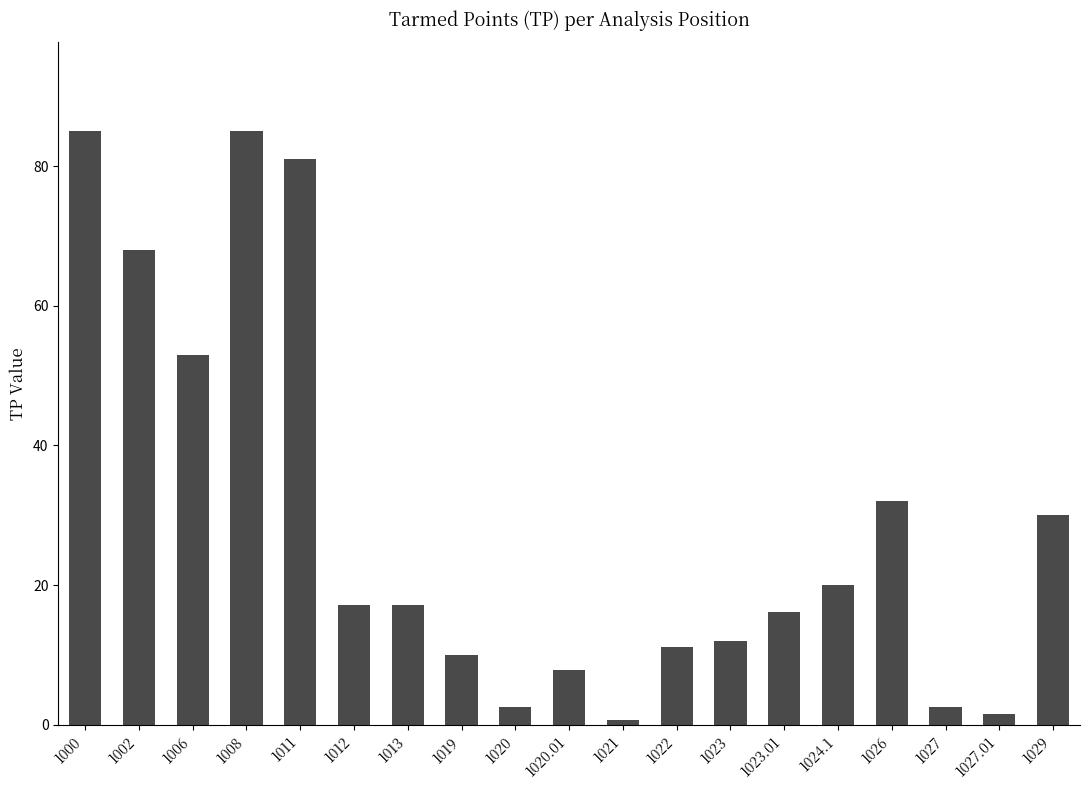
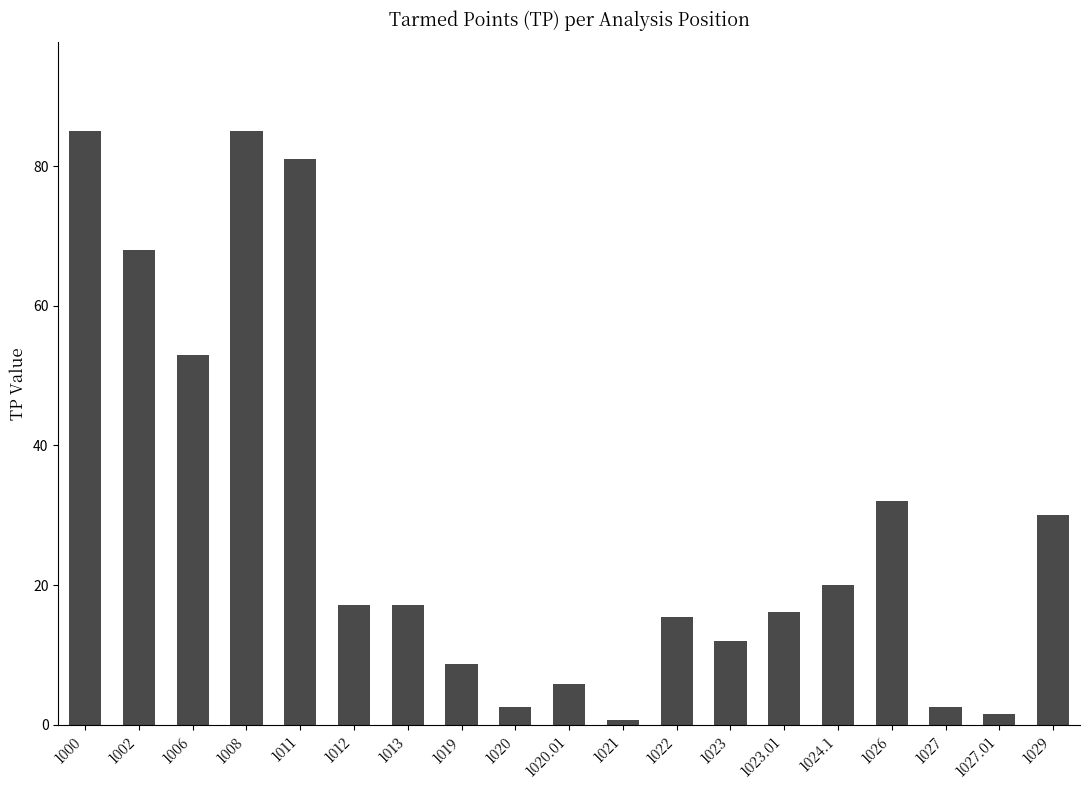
1019: 10 -> 9
1020.01: 8 -> 6
1022: 11 -> 16
